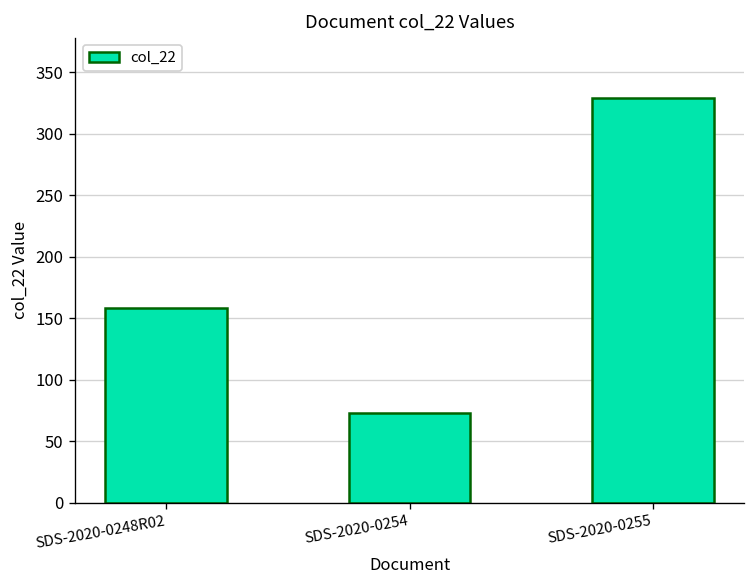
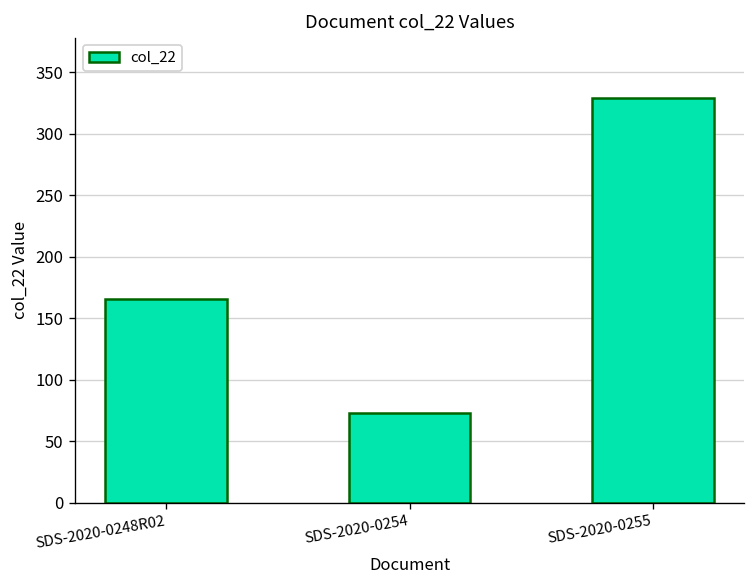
SDS-2020-0248R02: 158 -> 166
